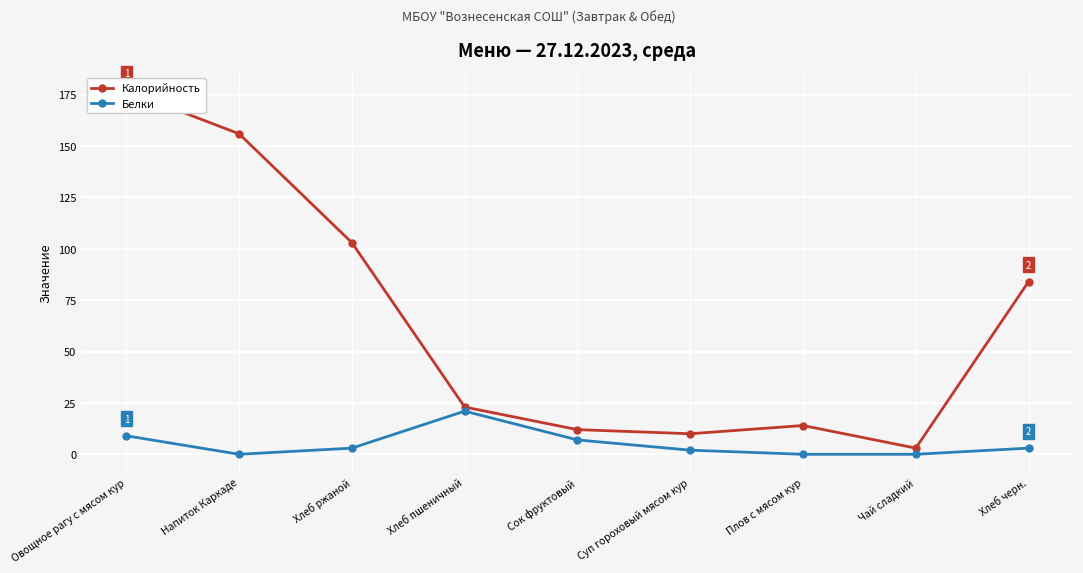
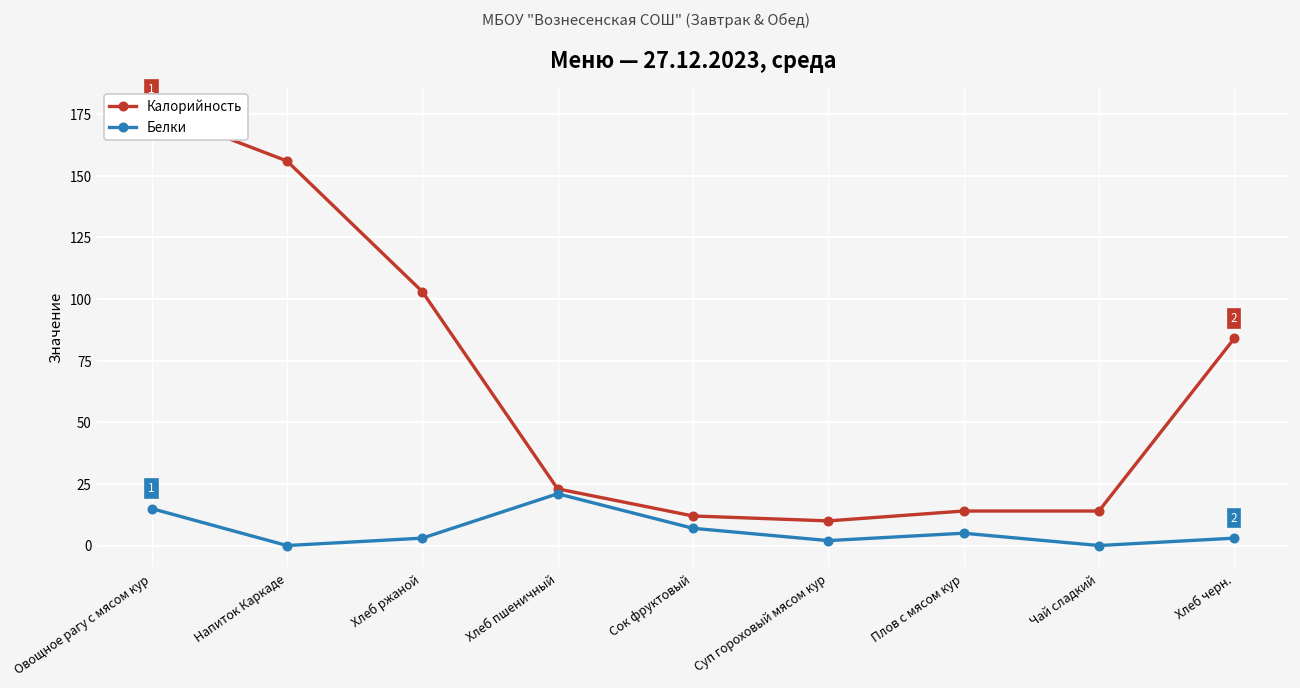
Белки, Овощное рагу с мясом кур: 9 -> 15
Белки, Плов с мясом кур: 0 -> 5
Калорийность, Чай сладкий: 3 -> 14
